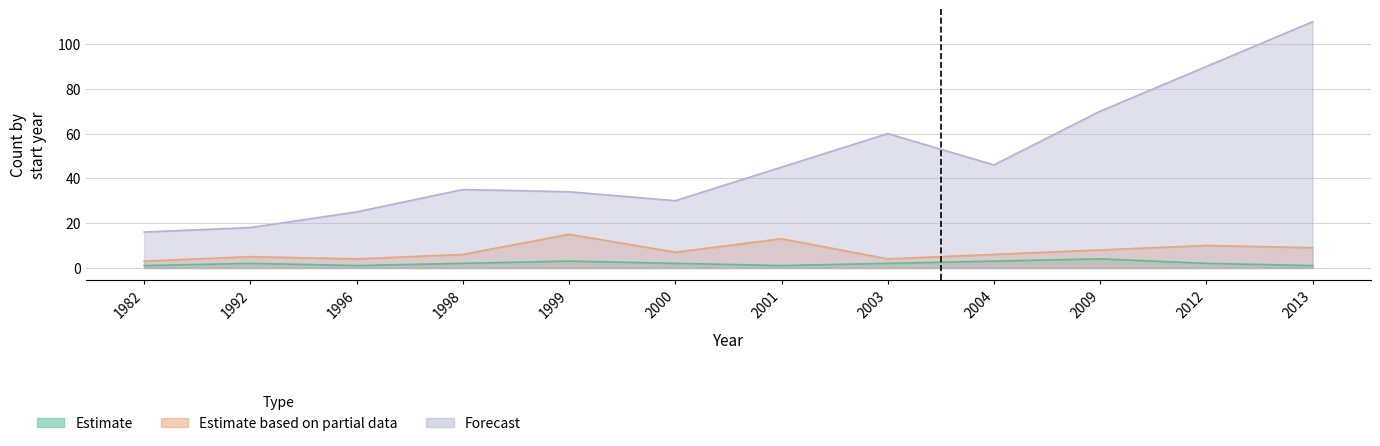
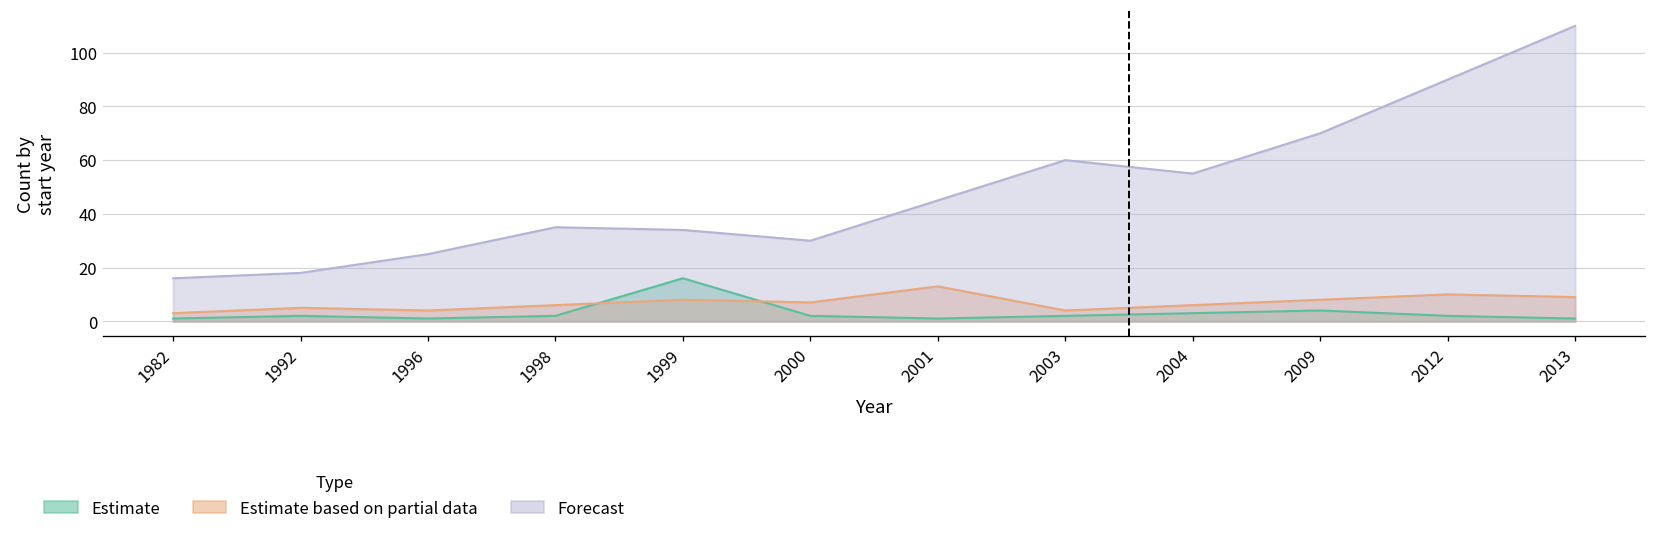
Estimate, 1999: 3 -> 16
Estimate based on partial data, 1999: 15 -> 8
Forecast, 2004: 46 -> 55
